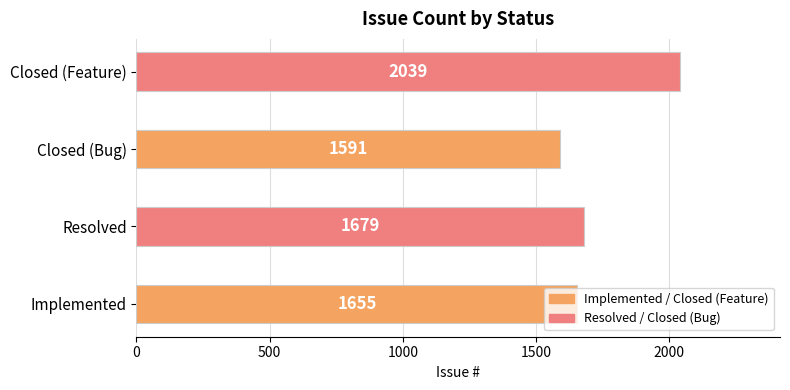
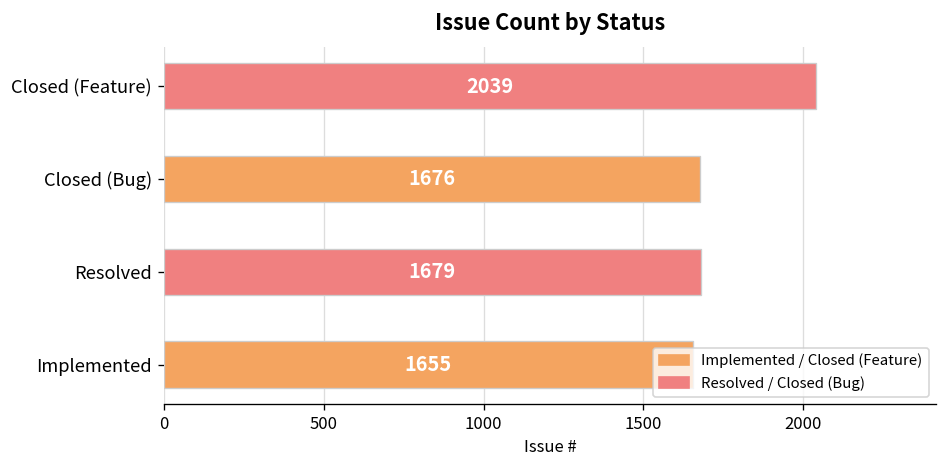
Closed (Bug): 1591 -> 1676
